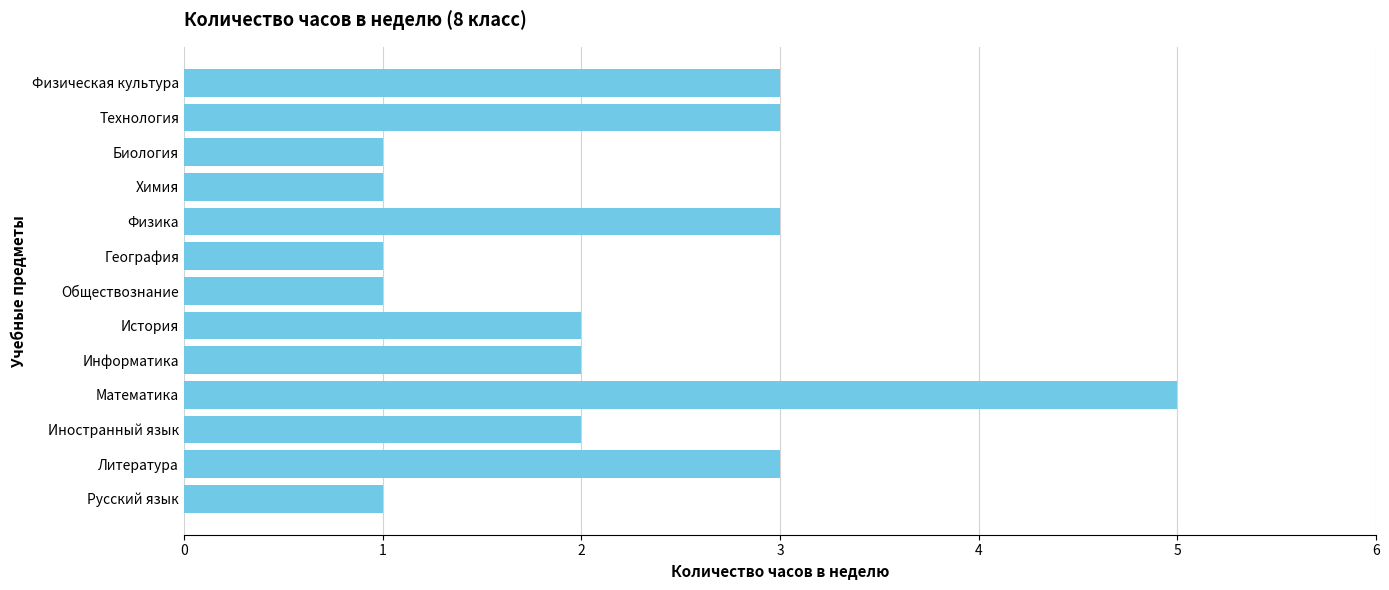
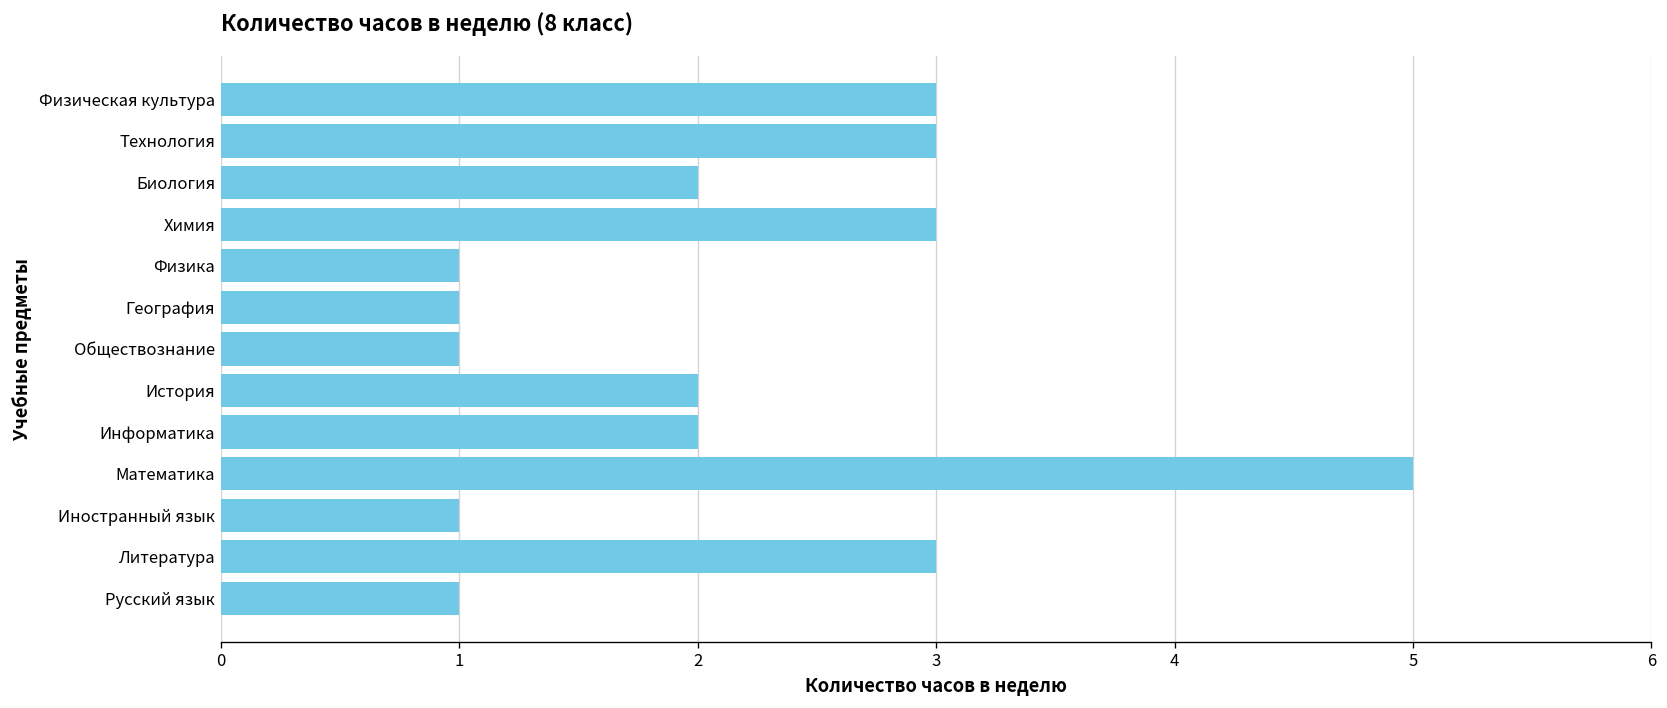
Биология: 1 -> 2
Химия: 1 -> 3
Физика: 3 -> 1
Иностранный язык: 2 -> 1
